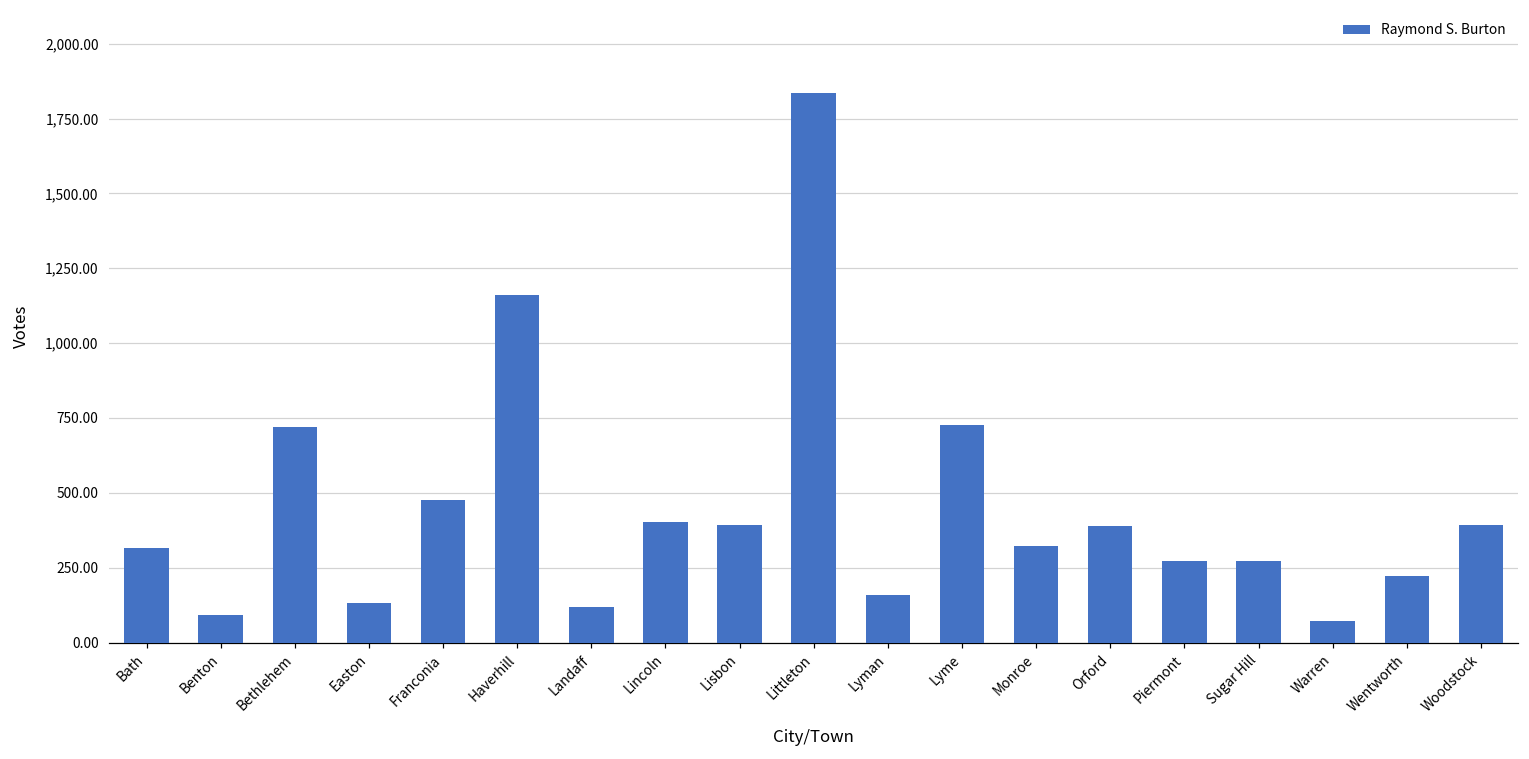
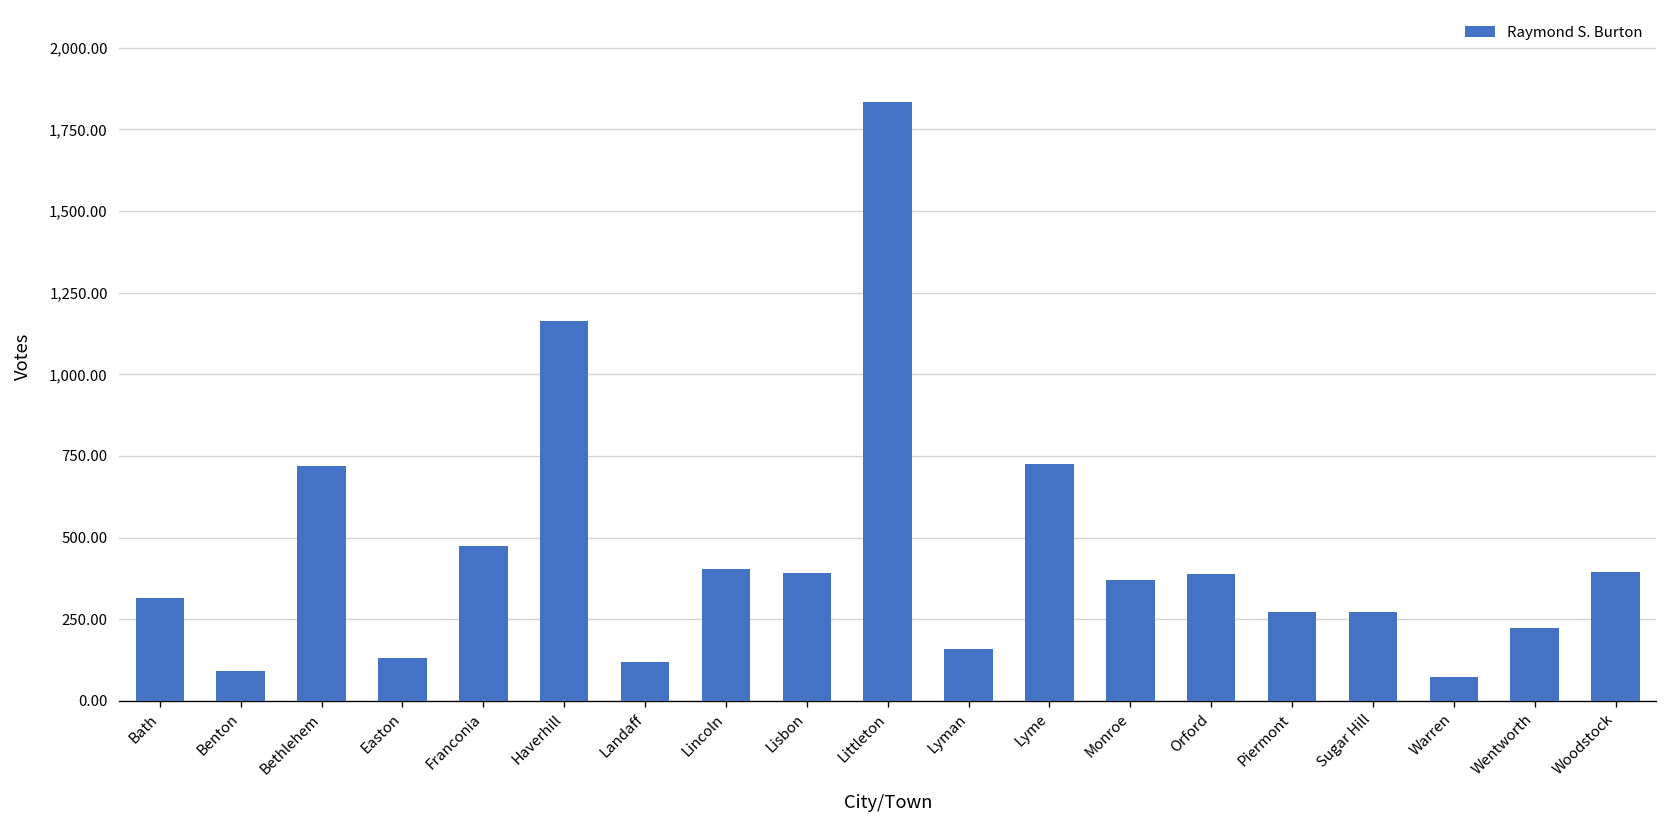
Monroe: 320 -> 370
